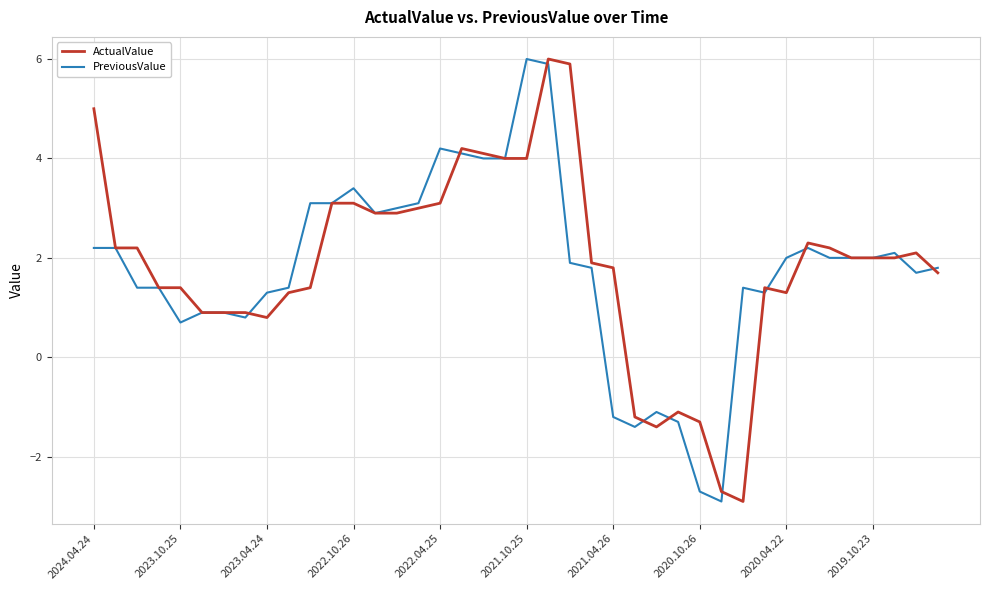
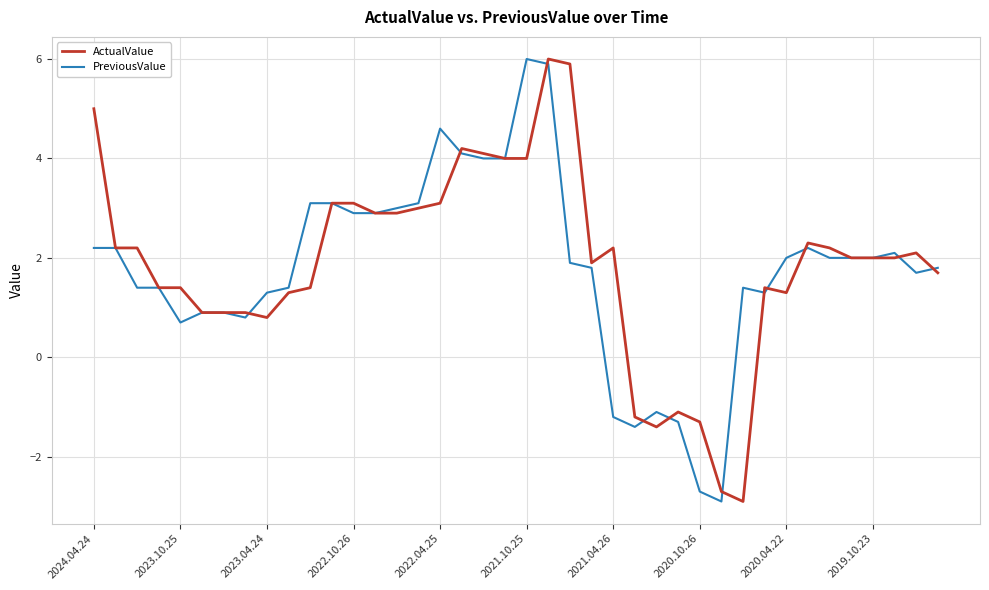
PreviousValue, 2022.10.26: 3.4 -> 2.9
PreviousValue, 2022.04.25: 4.2 -> 4.6
ActualValue, 2021.04.26: 1.8 -> 2.2
